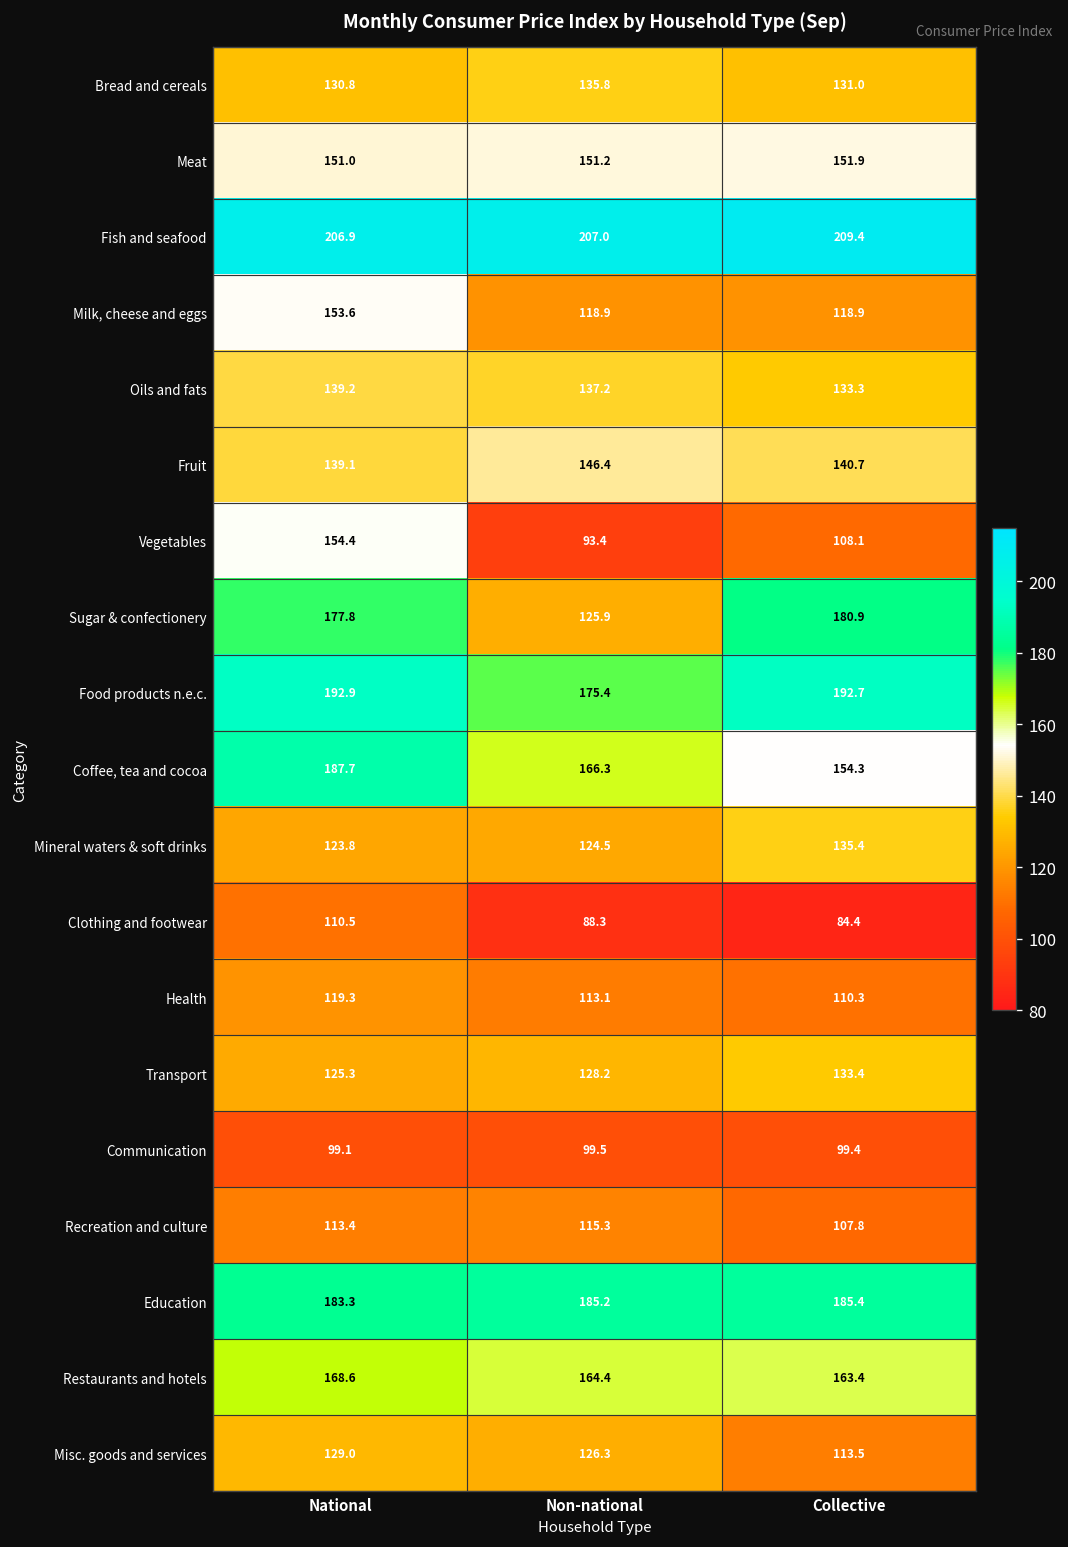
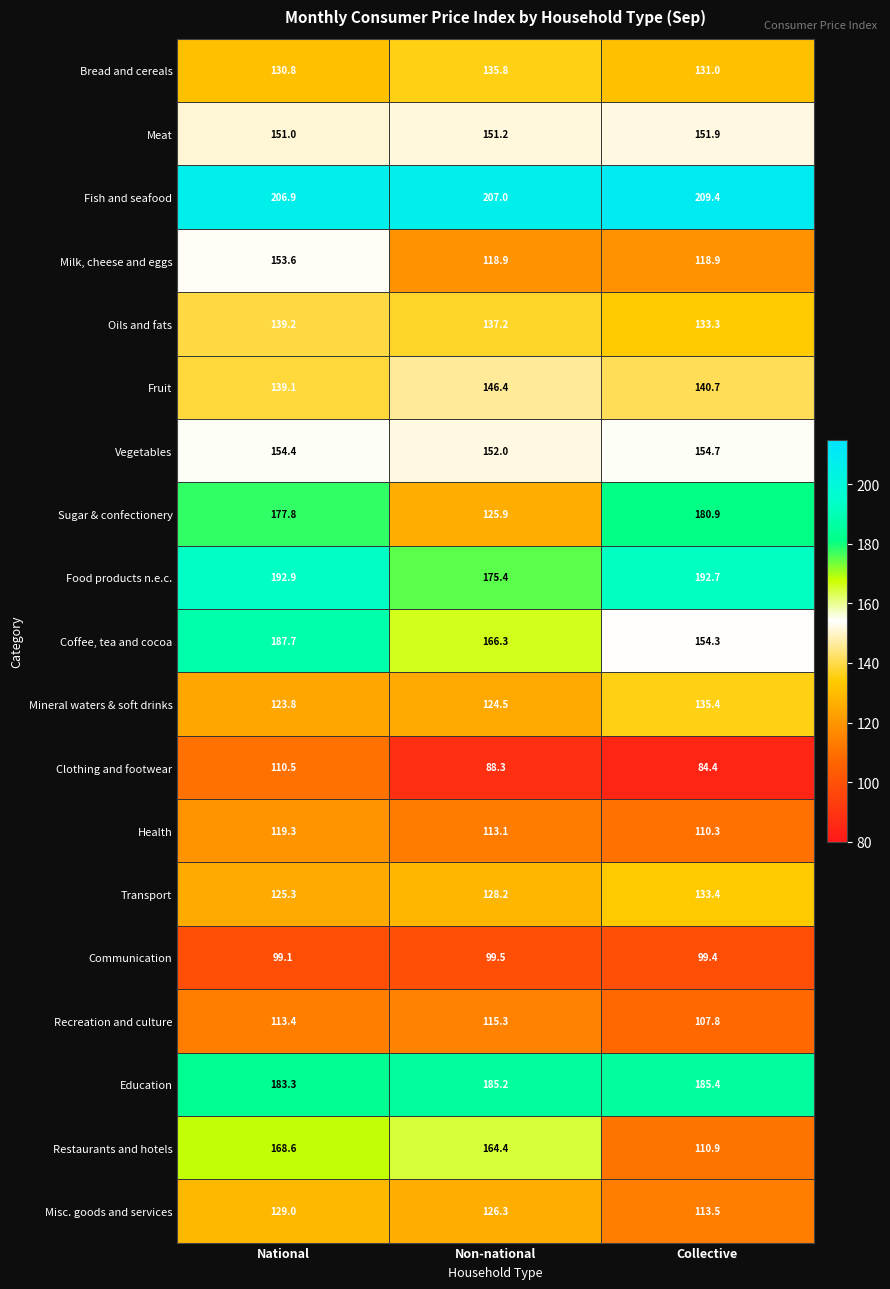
Vegetables, Non-national: 93.4 -> 152.0
Vegetables, Collective: 108.1 -> 154.7
Restaurants and hotels, Collective: 163.4 -> 110.9
